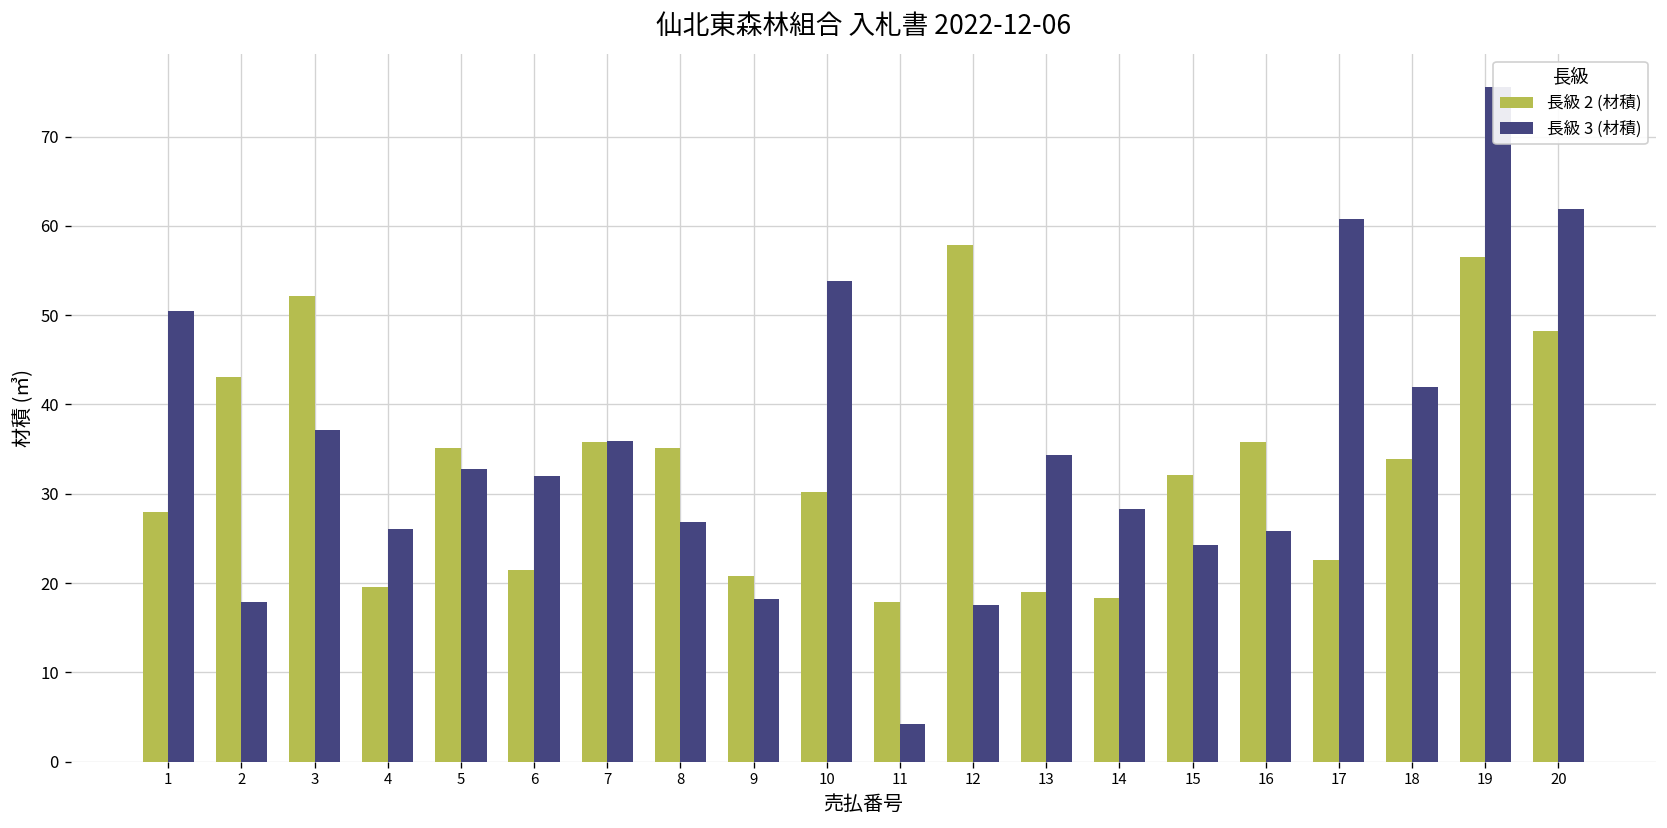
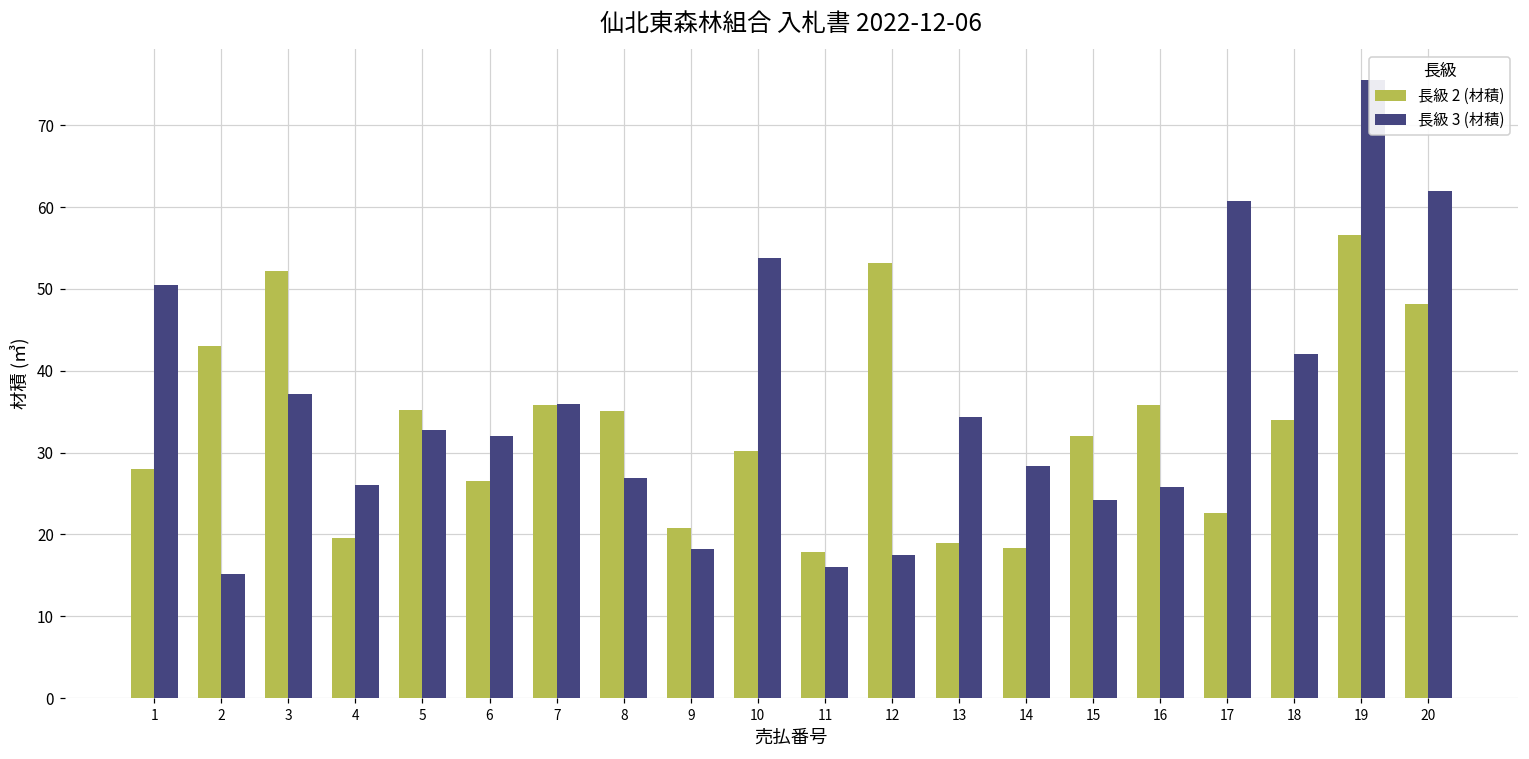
長級 3 (材積), 2: 18 -> 15
長級 2 (材積), 6: 21 -> 27
長級 3 (材積), 11: 4 -> 16
長級 2 (材積), 12: 58 -> 53
